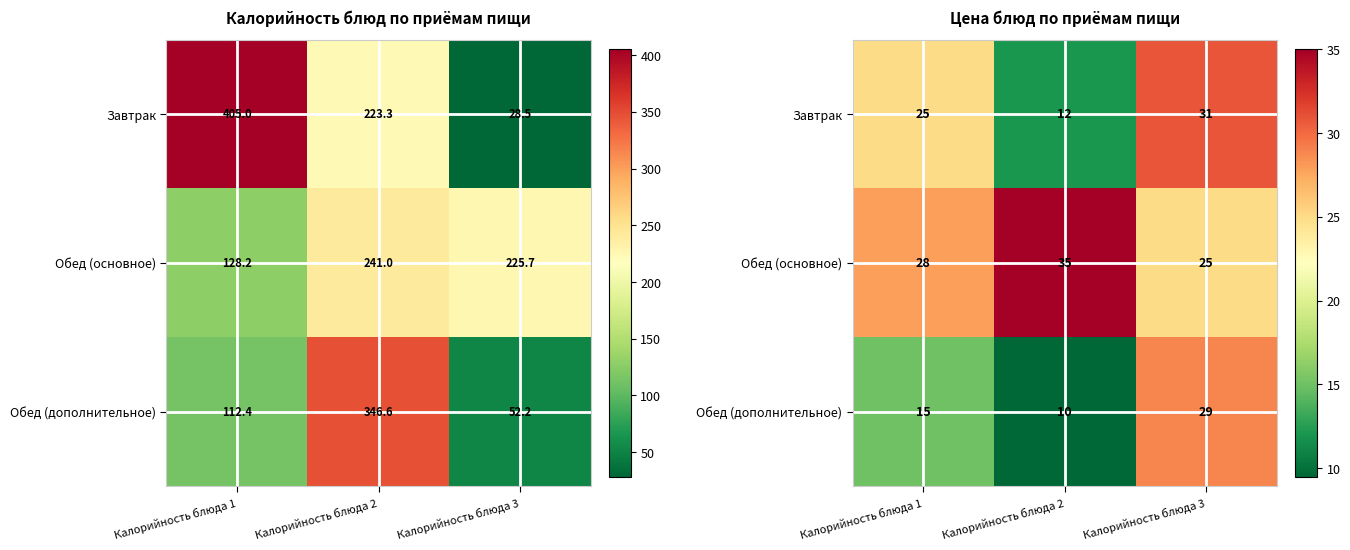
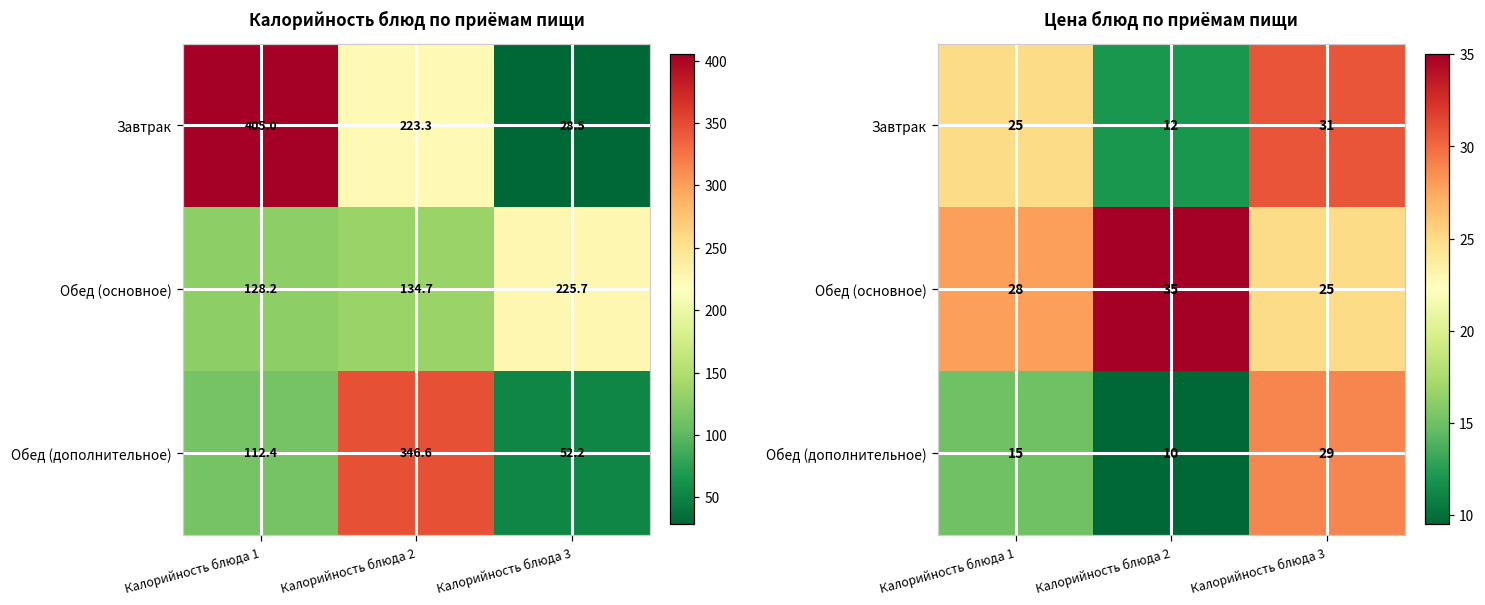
Калорийность блюд по приёмам пищи, Обед (основное), Калорийность блюда 2: 241.0 -> 134.7
